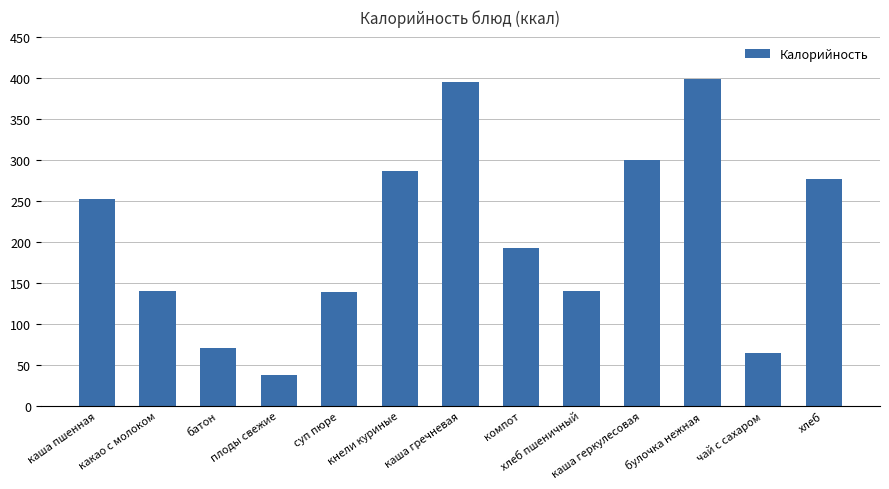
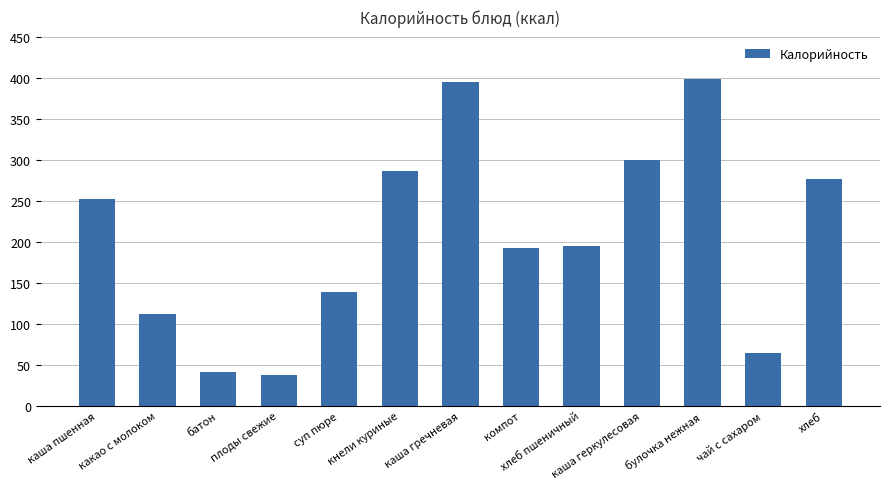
какао с молоком: 140 -> 110
батон: 70 -> 40
хлеб пшеничный: 140 -> 200
